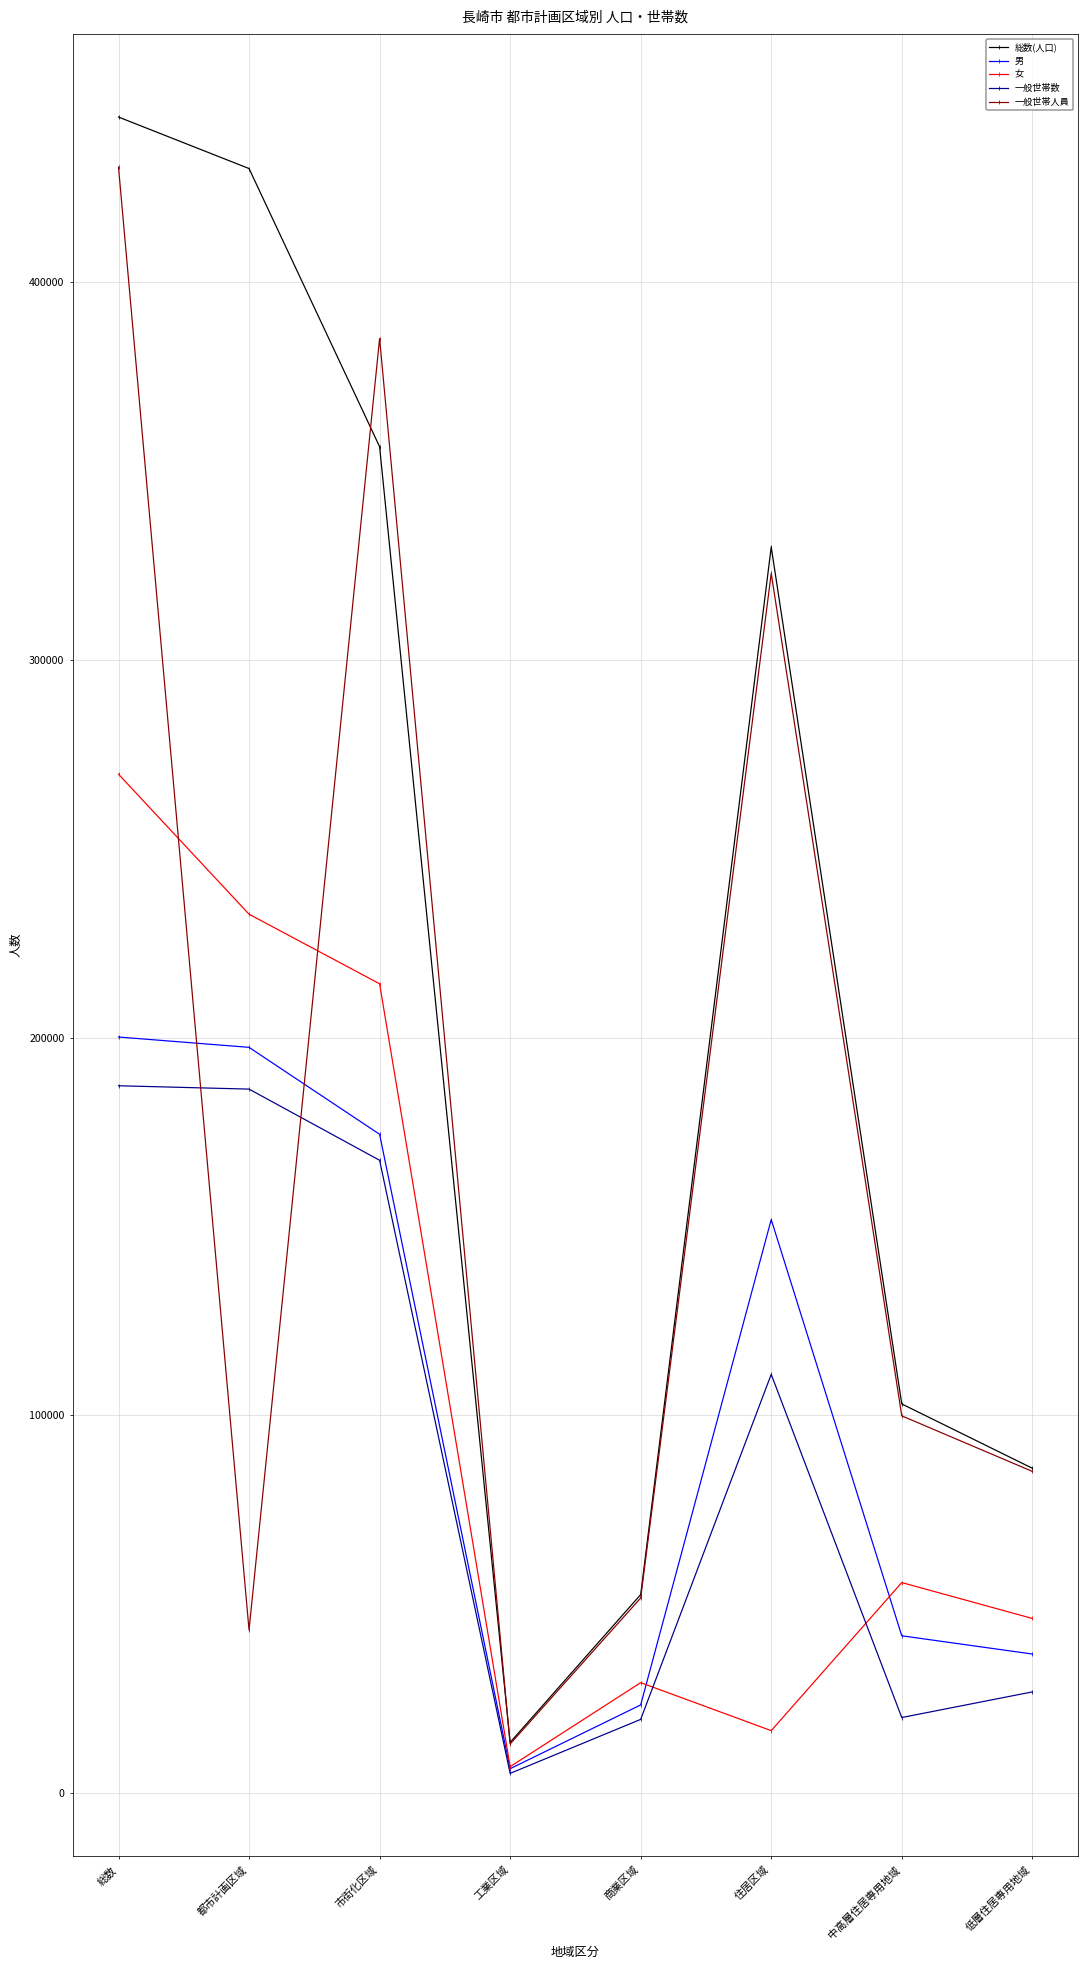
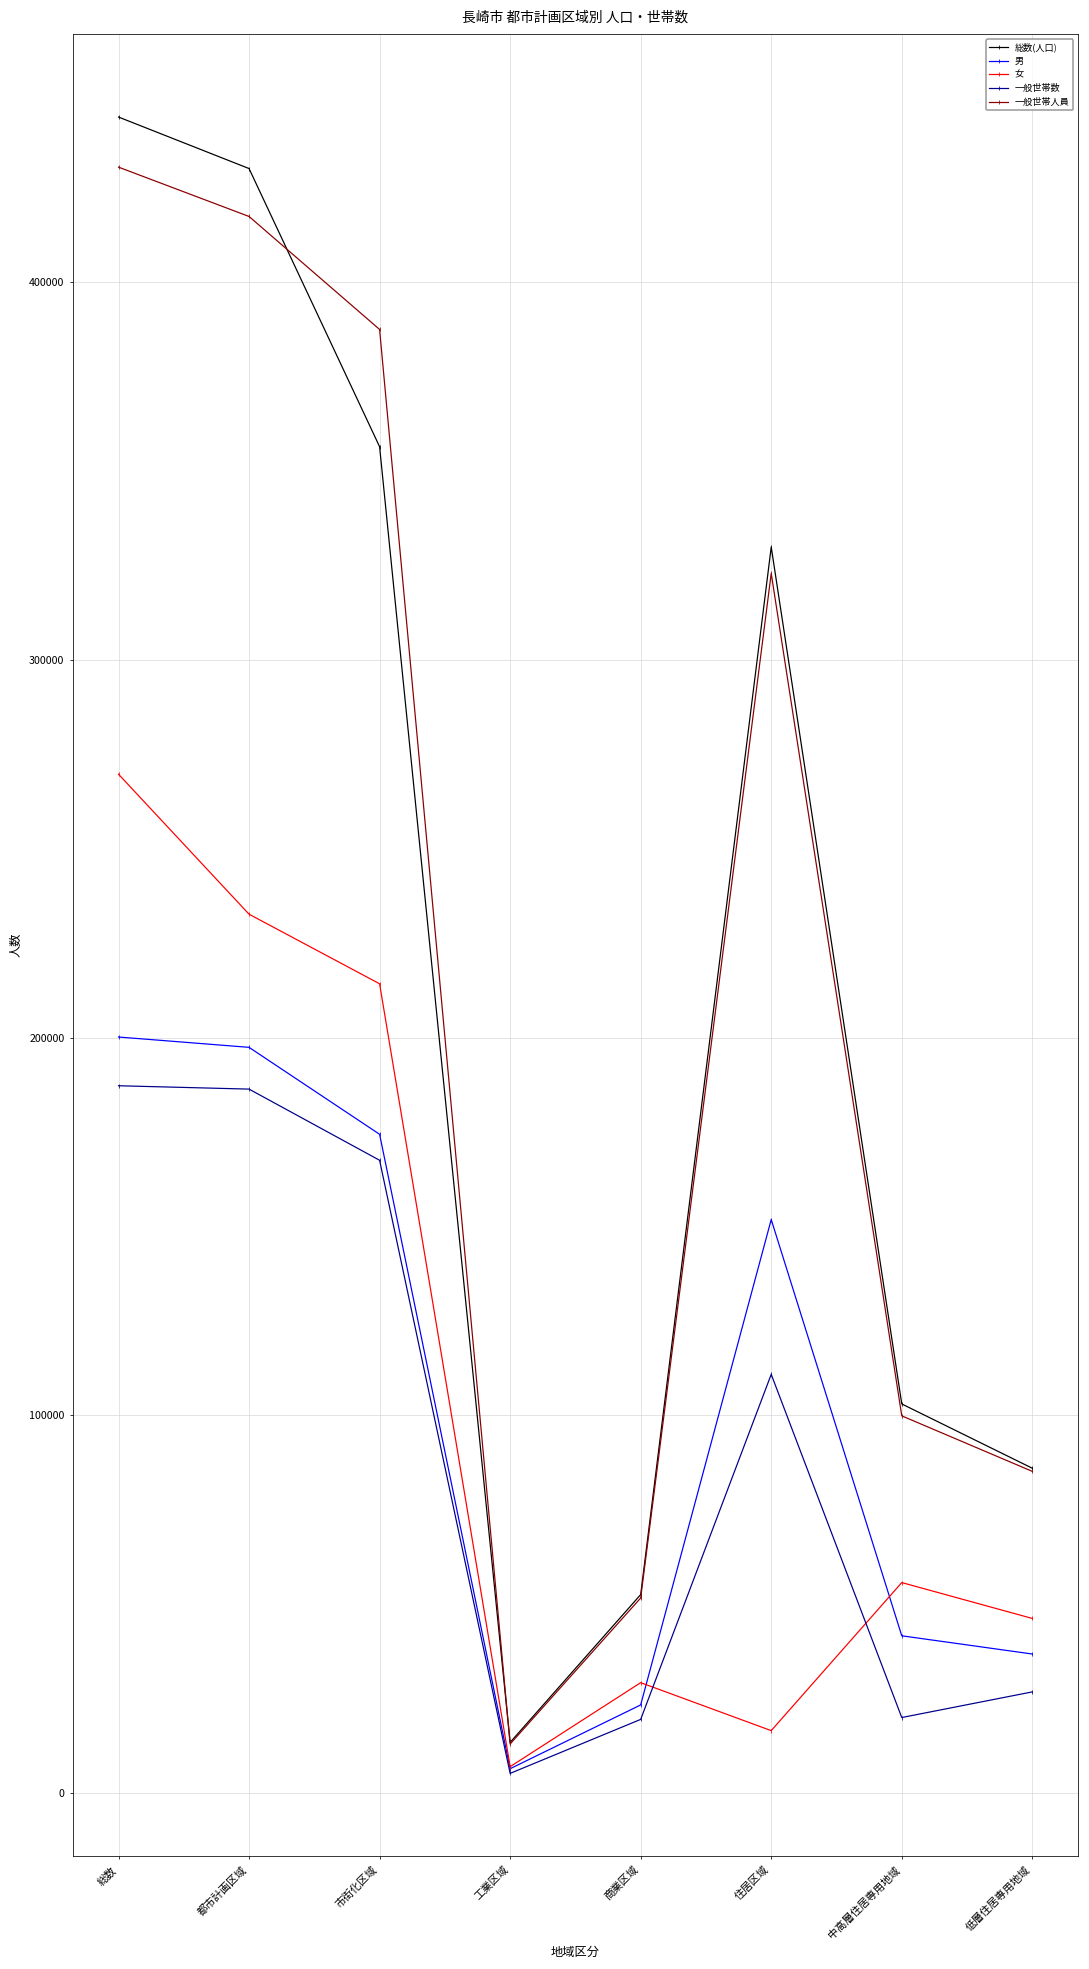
一般世帯人員, 都市計画区域: 43000 -> 417000
一般世帯人員, 市街化区域: 385000 -> 388000
